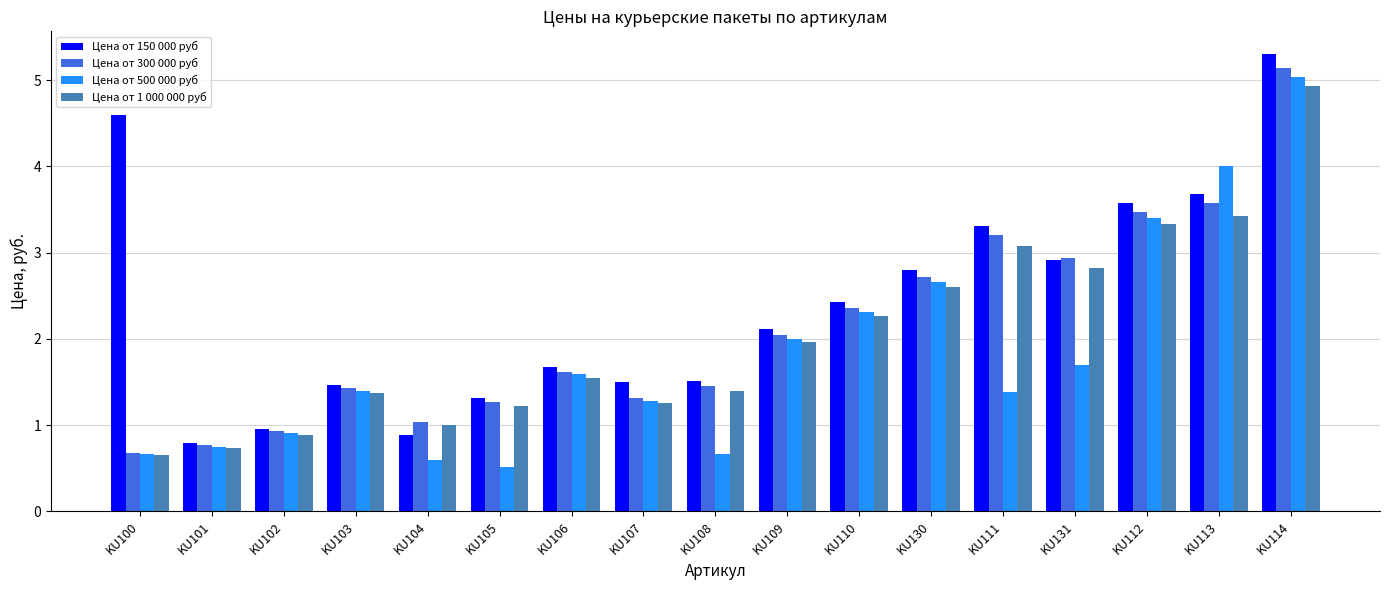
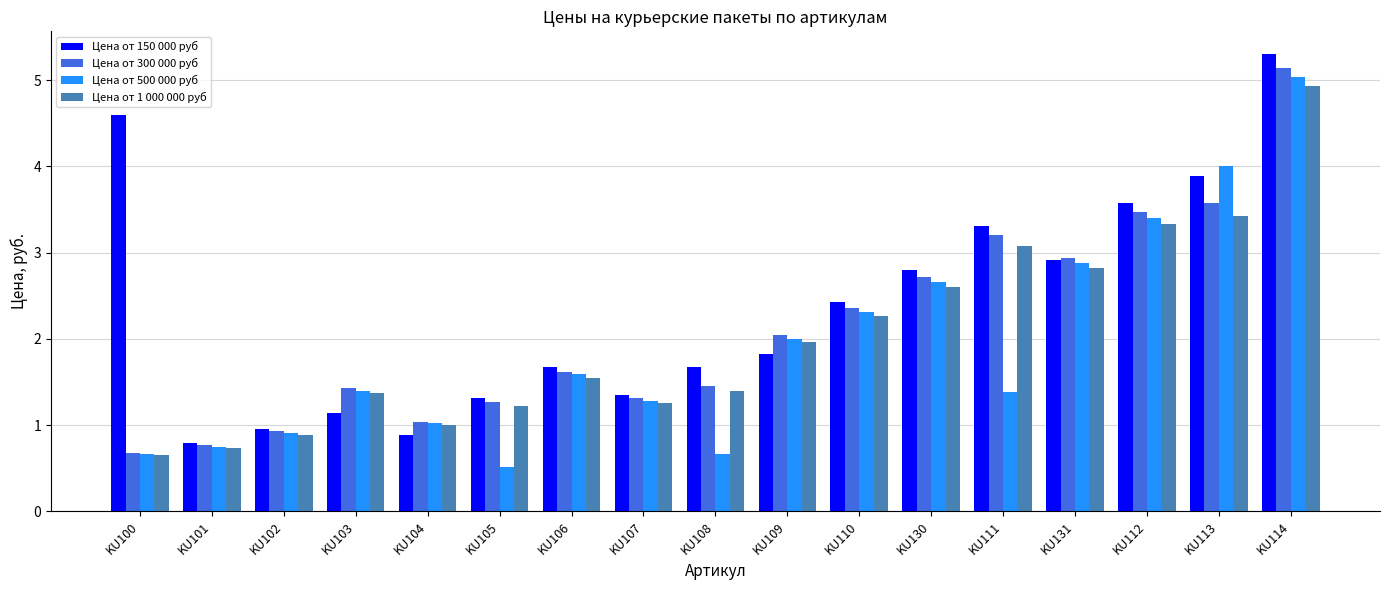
Цена от 150 000 руб, KU103: 1.5 -> 1.1
Цена от 500 000 руб, KU104: 0.6 -> 1.0
Цена от 150 000 руб, KU107: 1.5 -> 1.4
Цена от 150 000 руб, KU108: 1.5 -> 1.7
Цена от 150 000 руб, KU109: 2.1 -> 1.8
Цена от 500 000 руб, KU131: 1.7 -> 2.9
Цена от 150 000 руб, KU113: 3.7 -> 3.9
